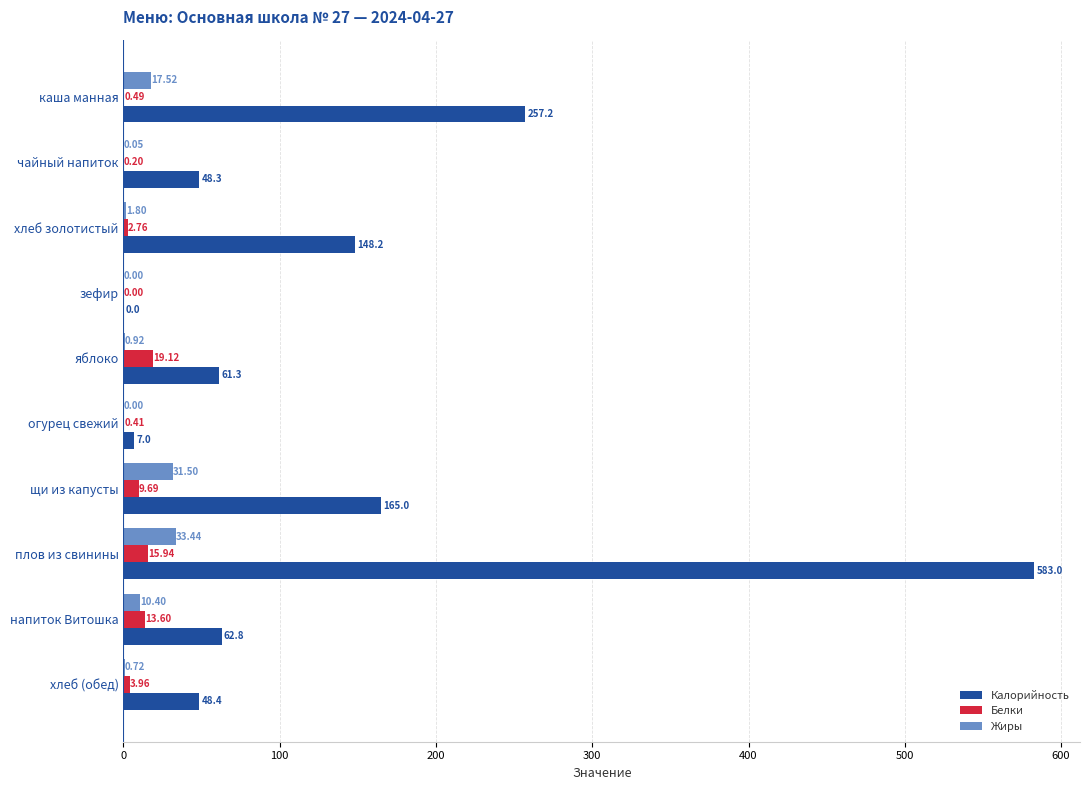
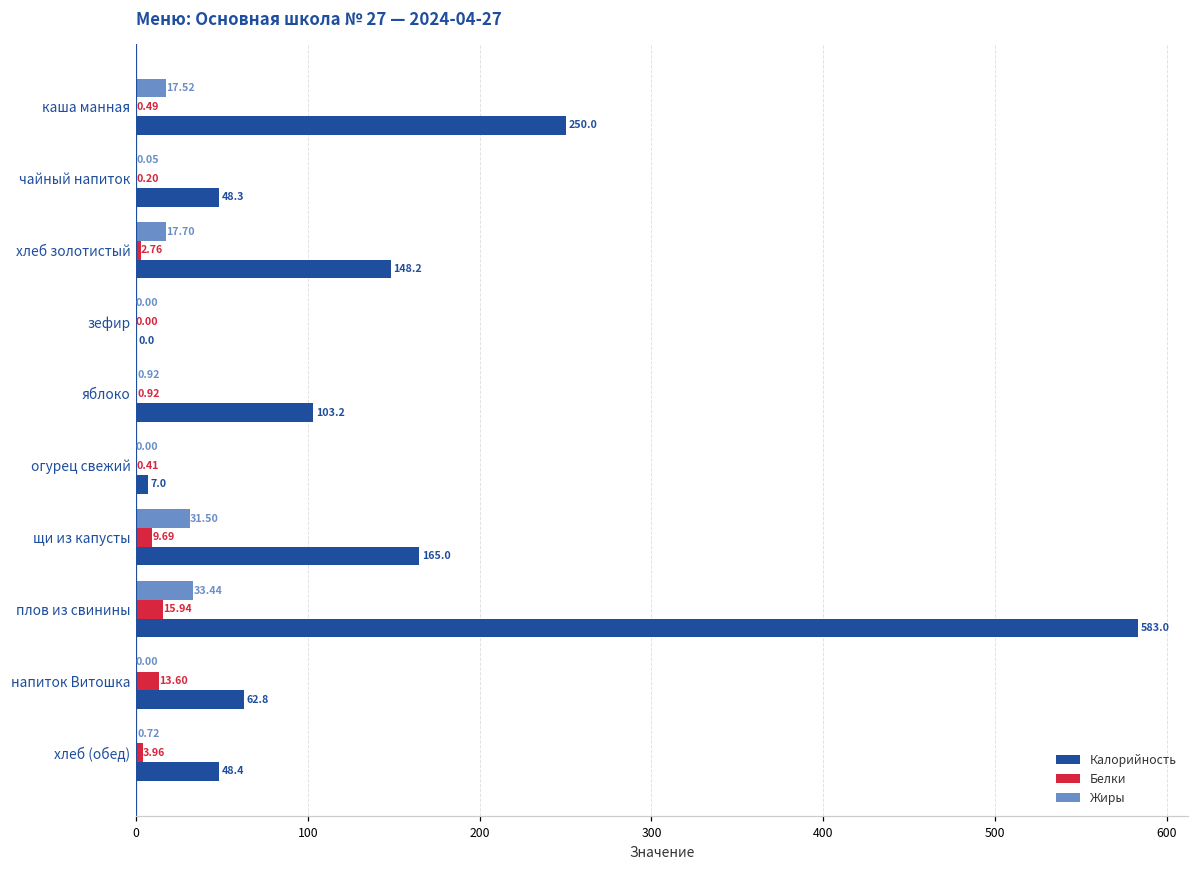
Калорийность, каша манная: 257.2 -> 250.0
Жиры, хлеб золотистый: 1.80 -> 17.70
Белки, яблоко: 19.12 -> 0.92
Калорийность, яблоко: 61.3 -> 103.2
Жиры, напиток Витошка: 10.40 -> 0.00
